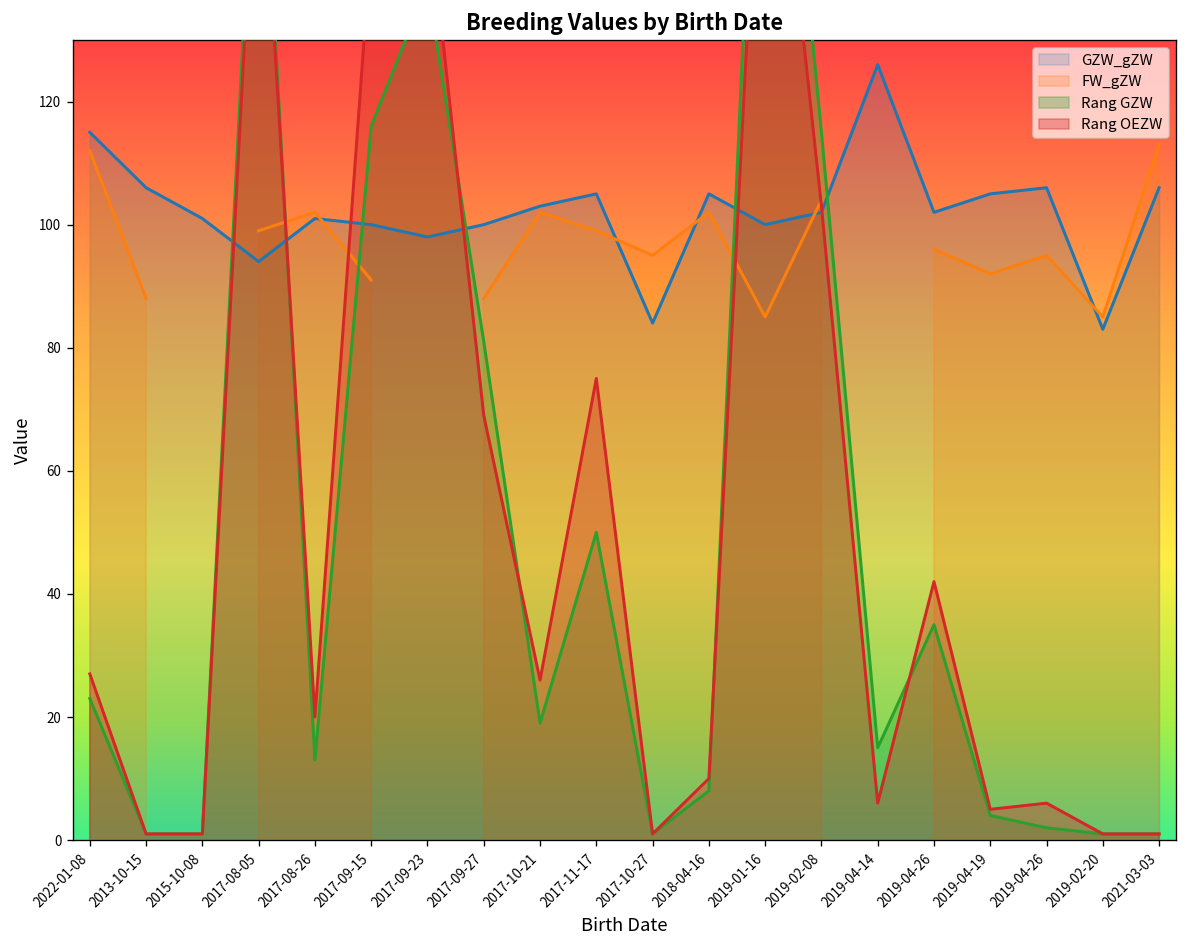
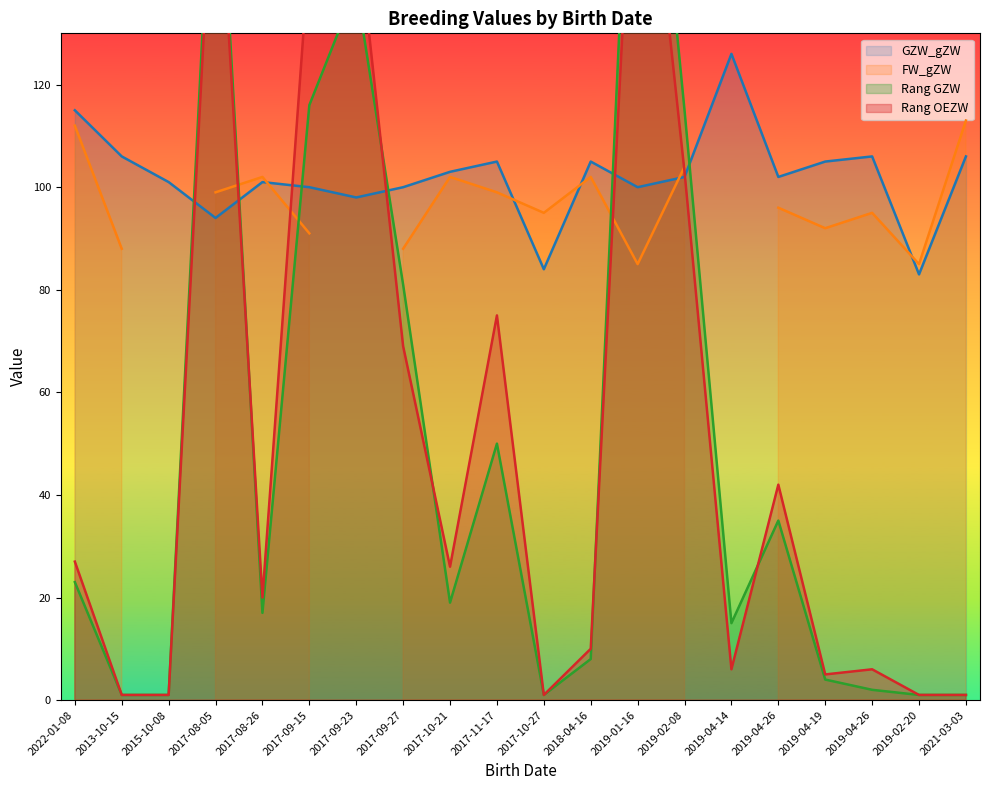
Rang GZW, 2017-08-26: 13 -> 17
